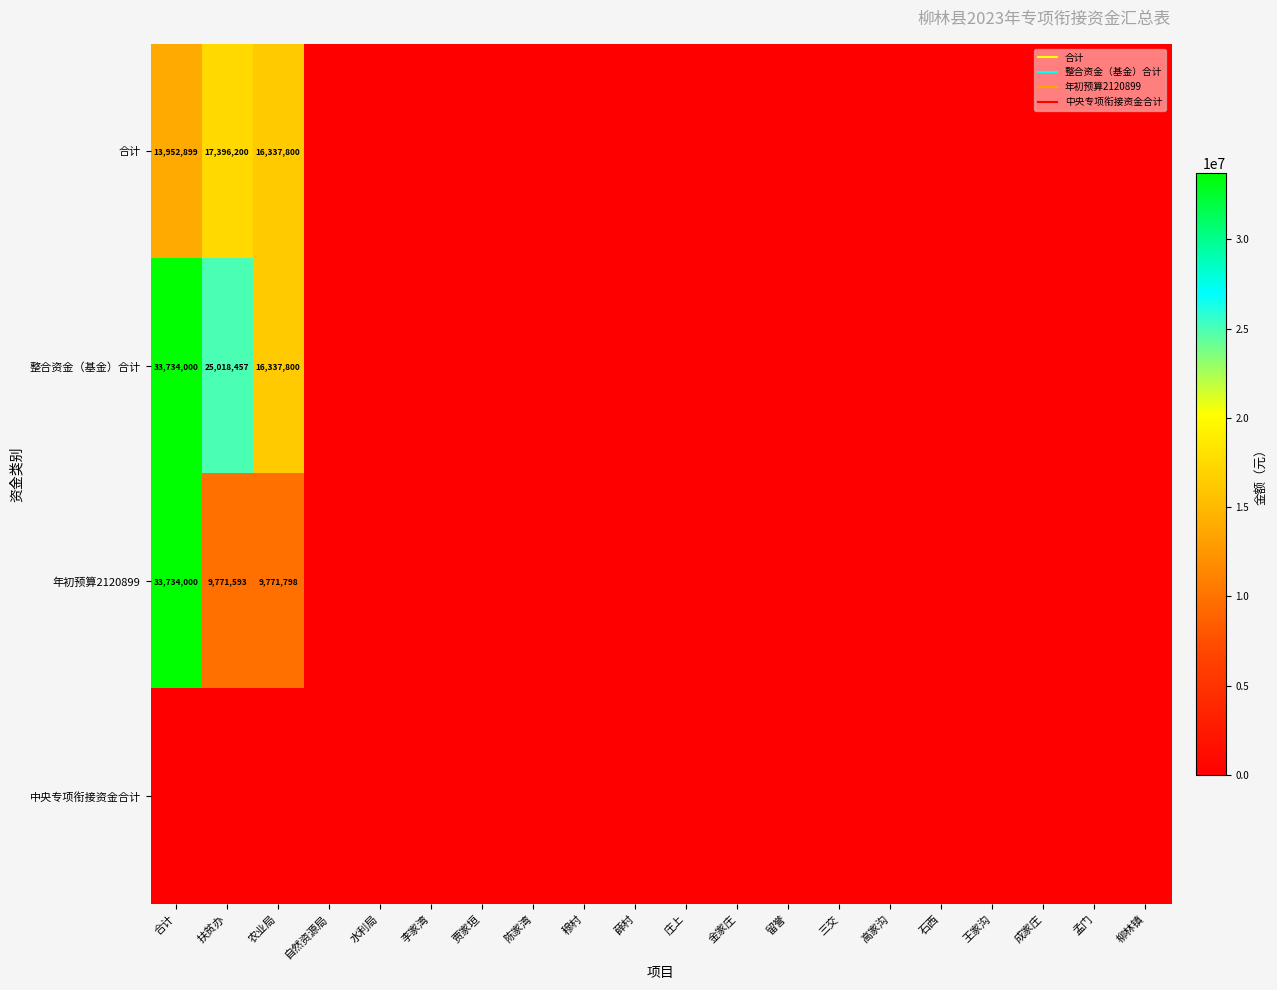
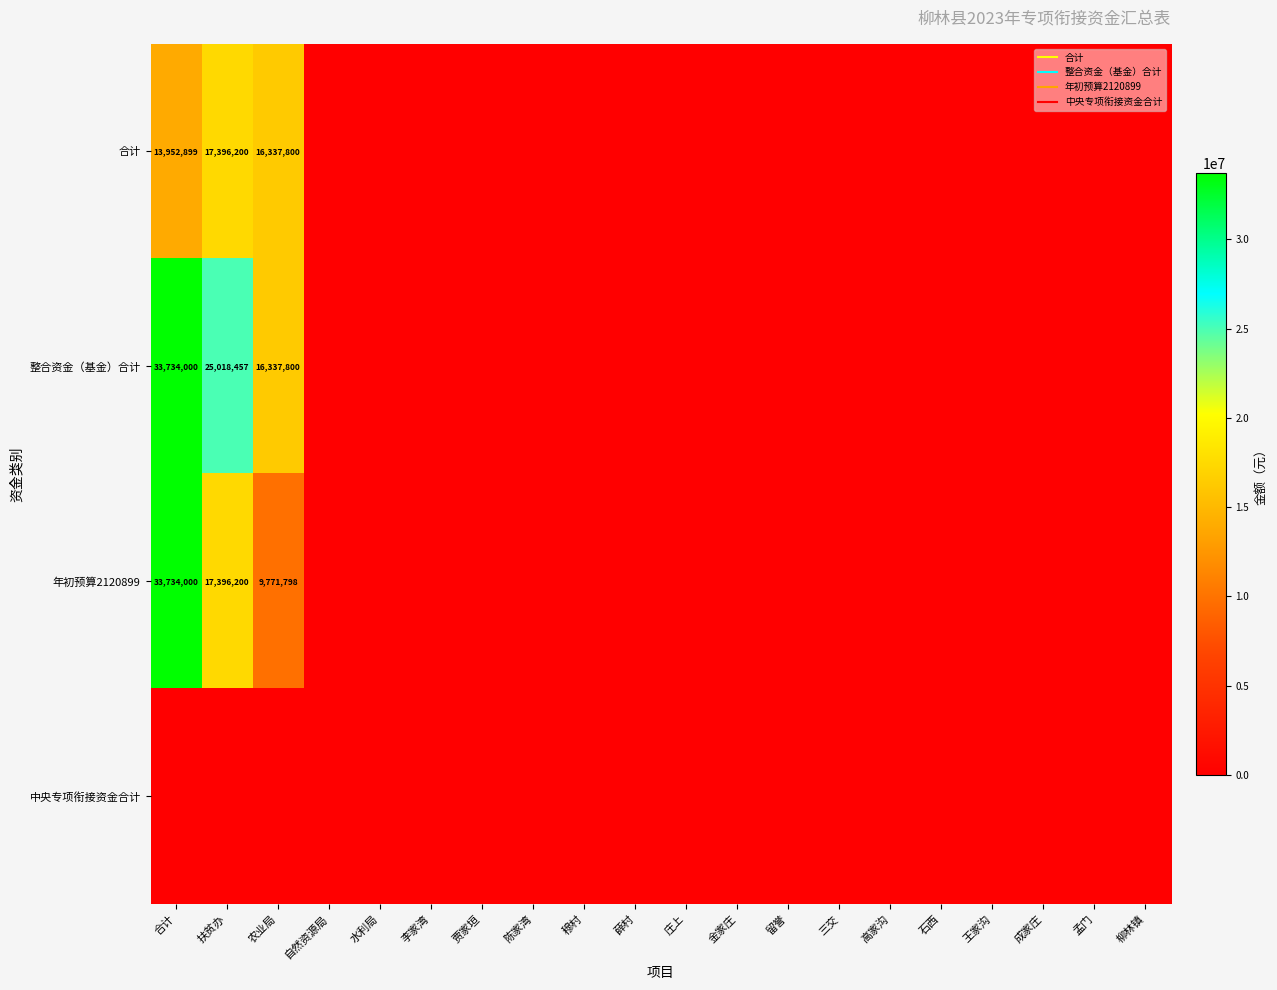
年初预算2120899, 扶贫办: 9,771,593 -> 17,396,200
